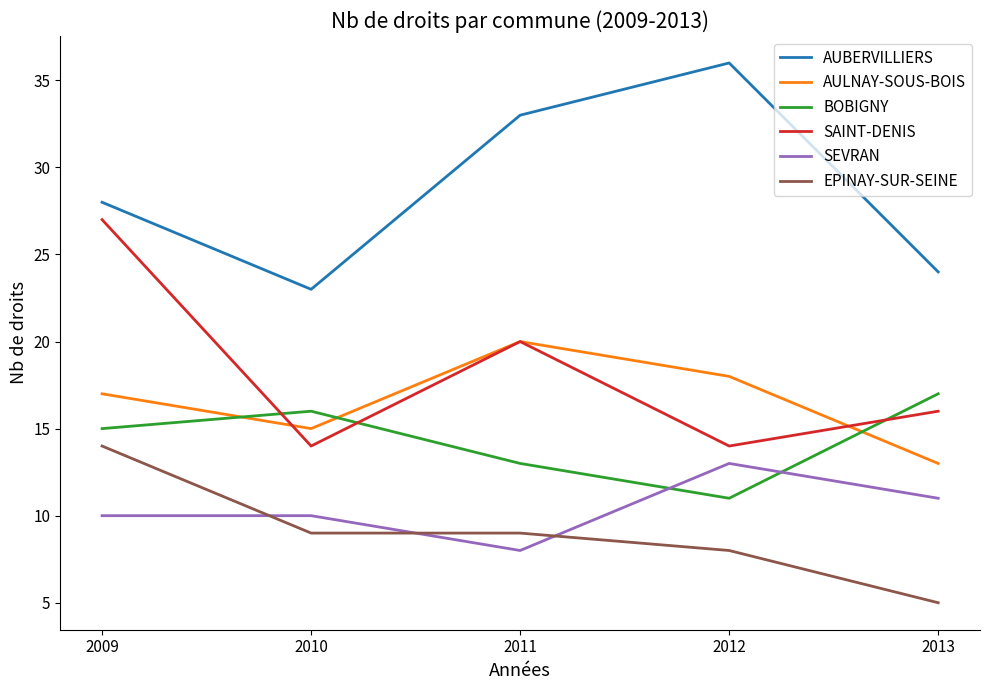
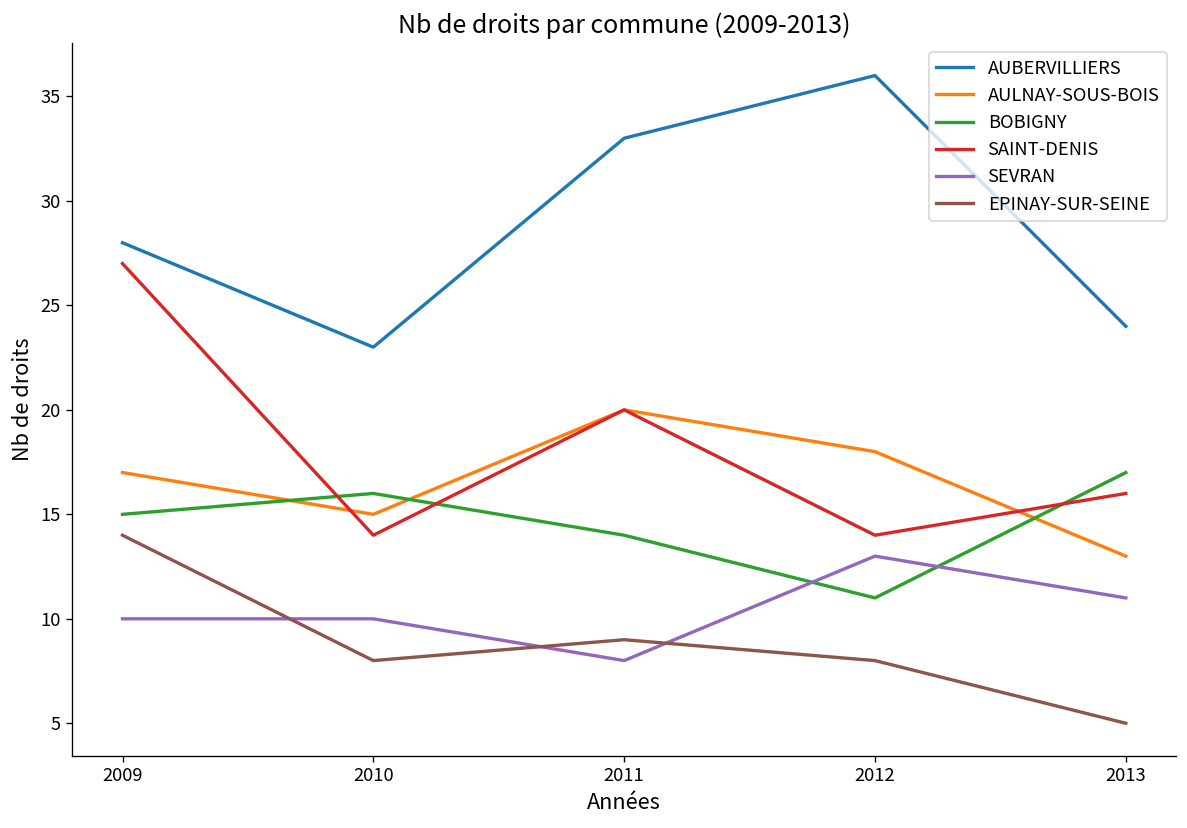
EPINAY-SUR-SEINE, 2010: 9 -> 8
BOBIGNY, 2011: 13 -> 14
